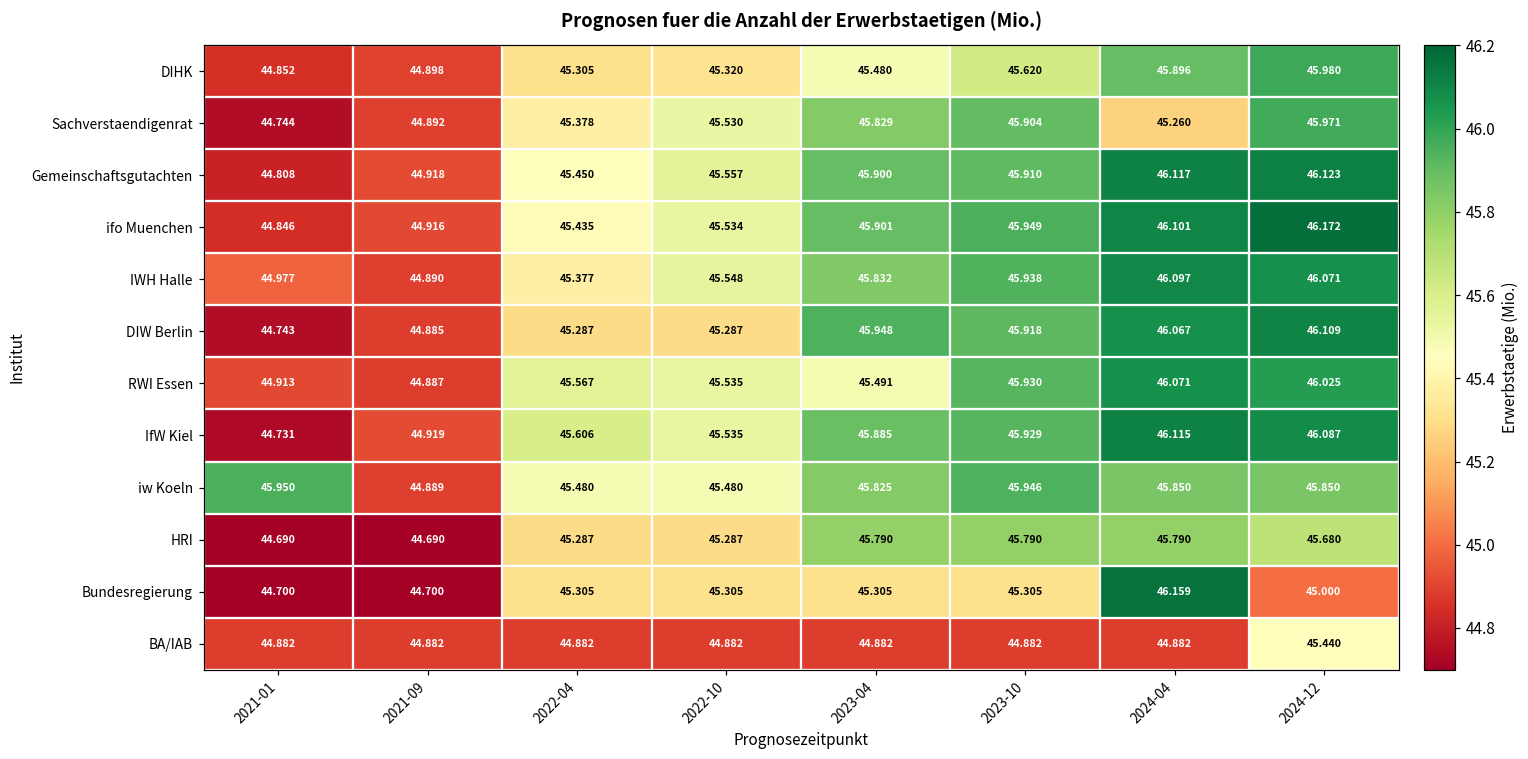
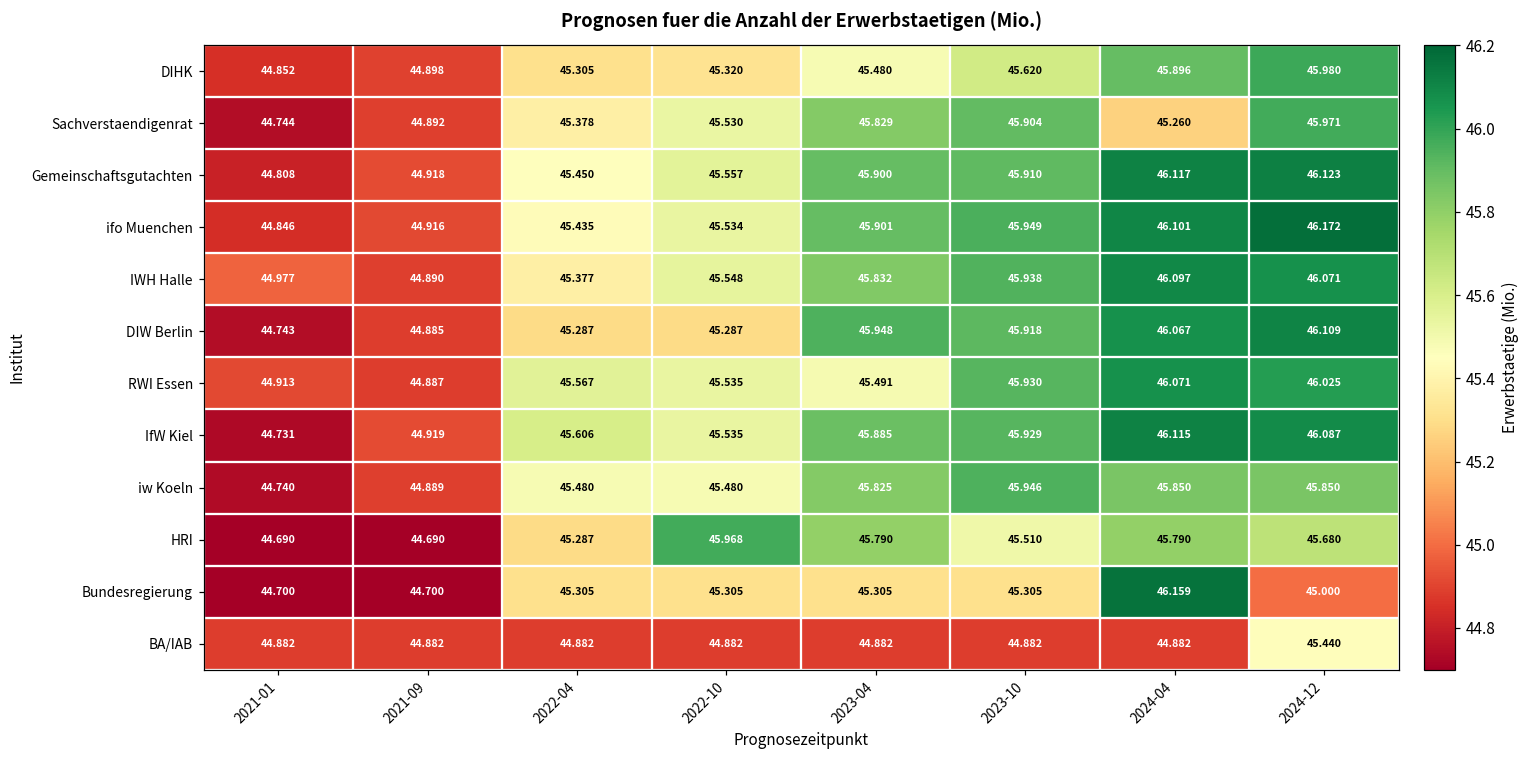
iw Koeln, 2021-01: 45.950 -> 44.740
HRI, 2022-10: 45.287 -> 45.968
HRI, 2023-10: 45.790 -> 45.510
